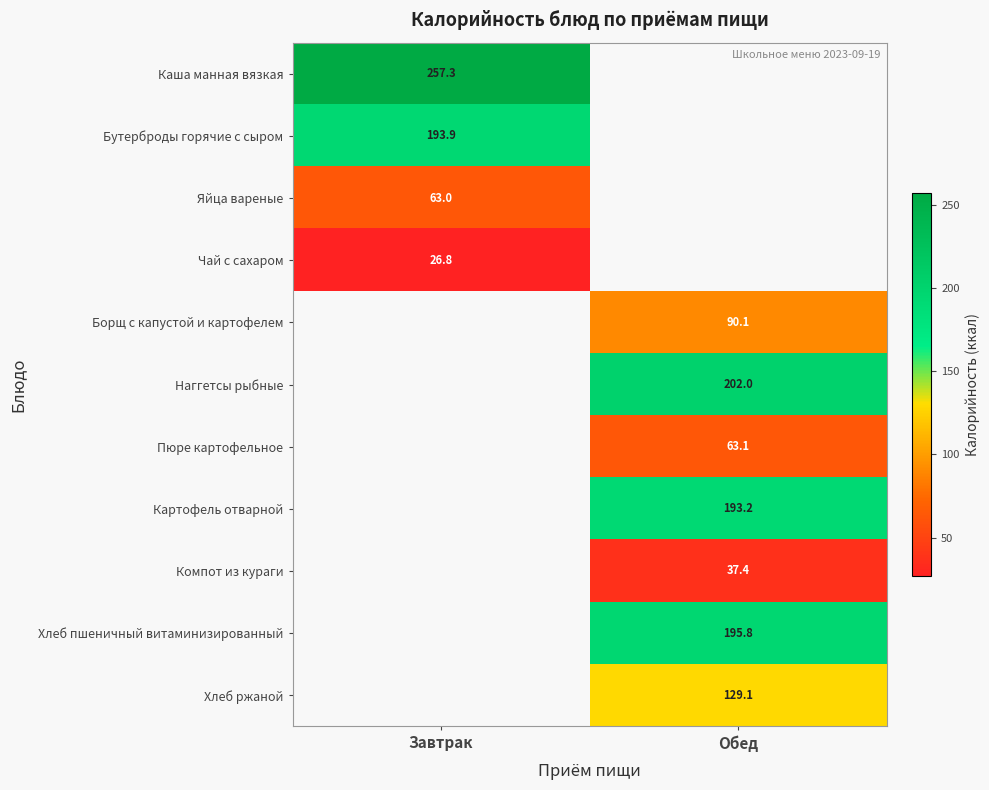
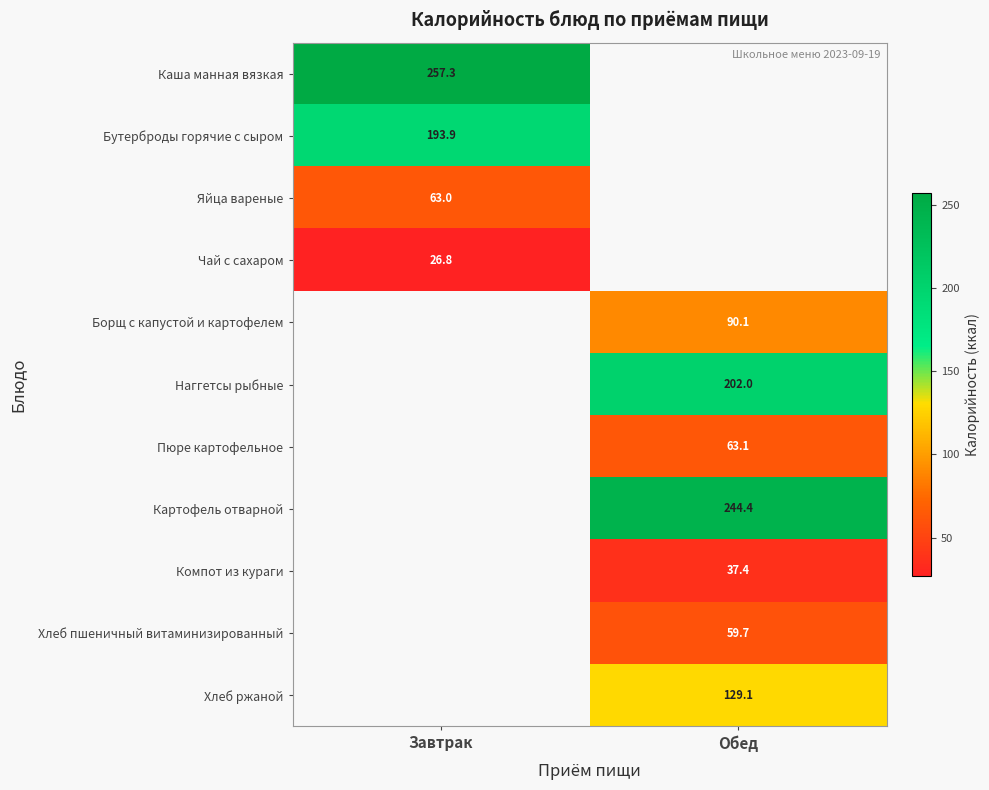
Картофель отварной, Обед: 193.2 -> 244.4
Хлеб пшеничный витаминизированный, Обед: 195.8 -> 59.7
